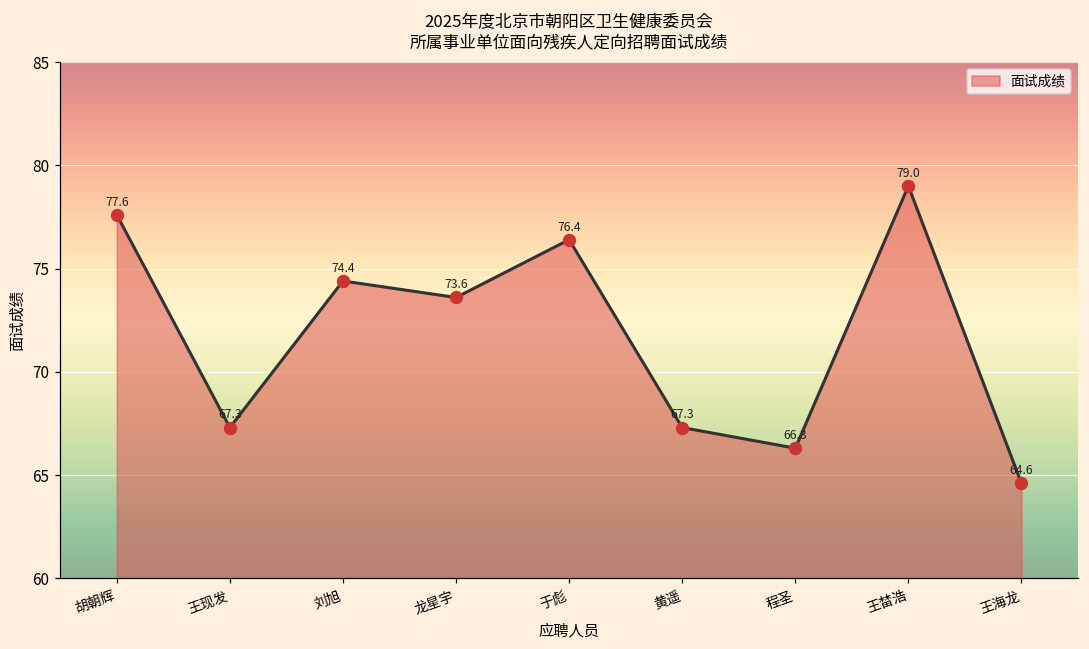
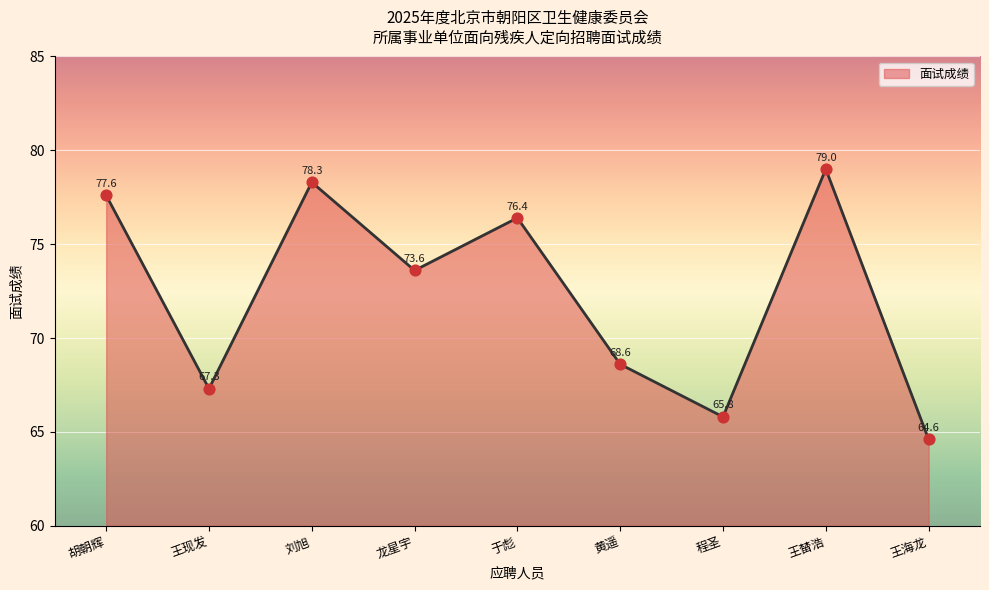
刘旭: 74.4 -> 78.3
黄遥: 67.3 -> 68.6
程圣: 66.3 -> 65.8
